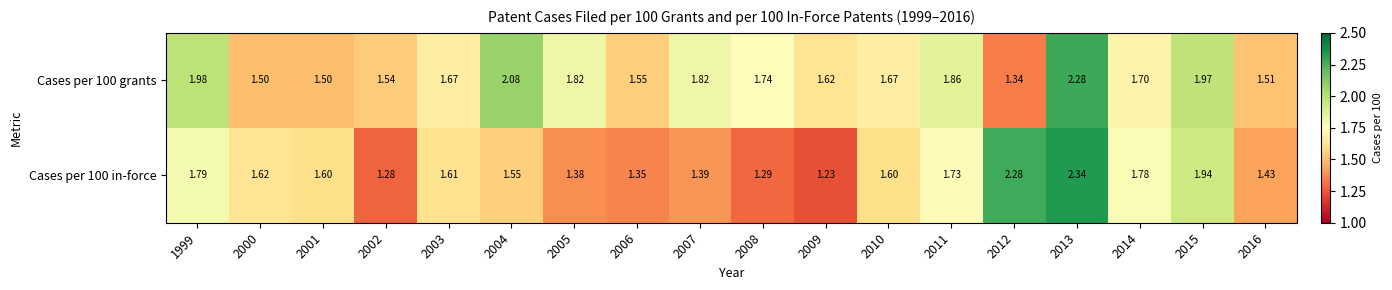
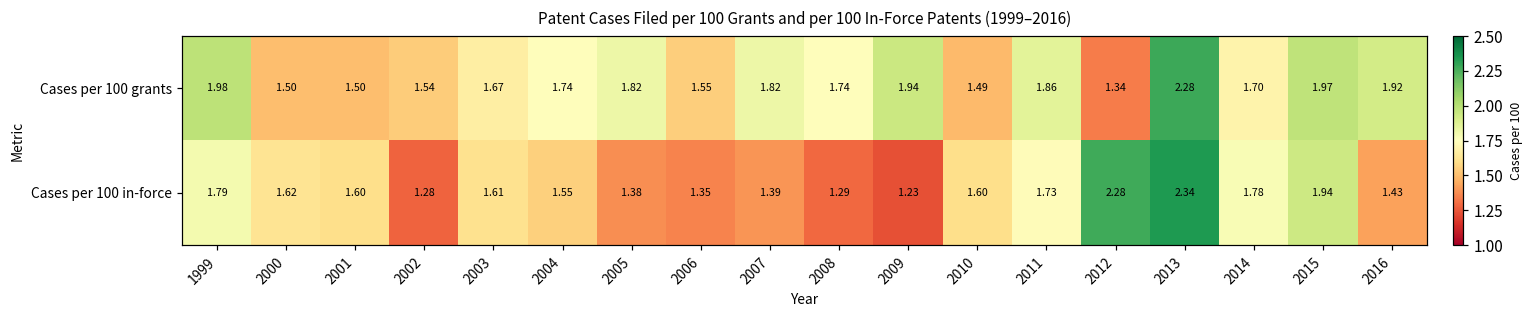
Cases per 100 grants, 2004: 2.08 -> 1.74
Cases per 100 grants, 2009: 1.62 -> 1.94
Cases per 100 grants, 2010: 1.67 -> 1.49
Cases per 100 grants, 2016: 1.51 -> 1.92
